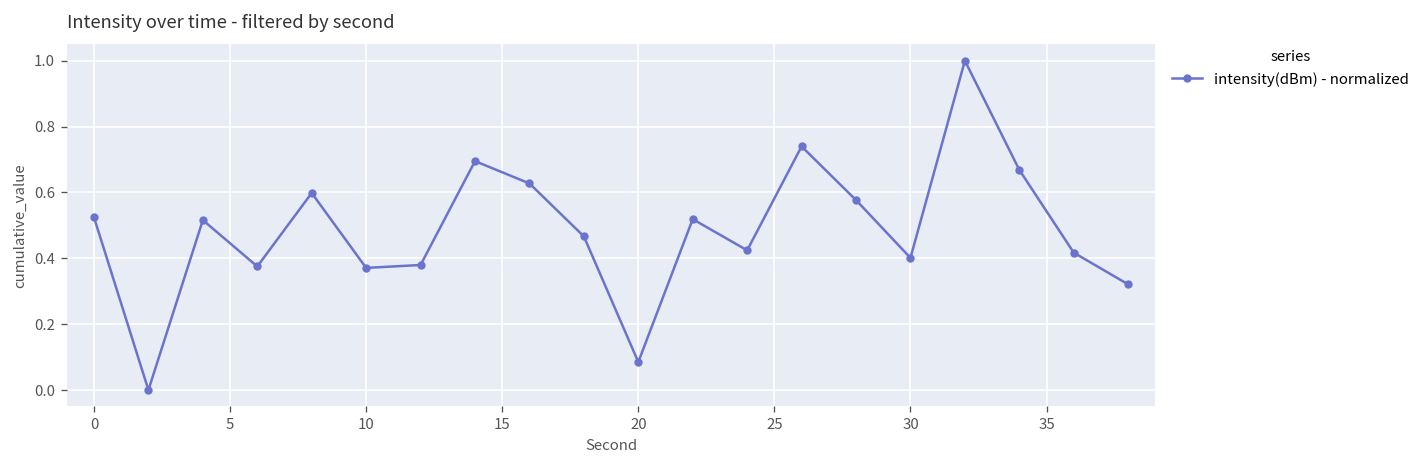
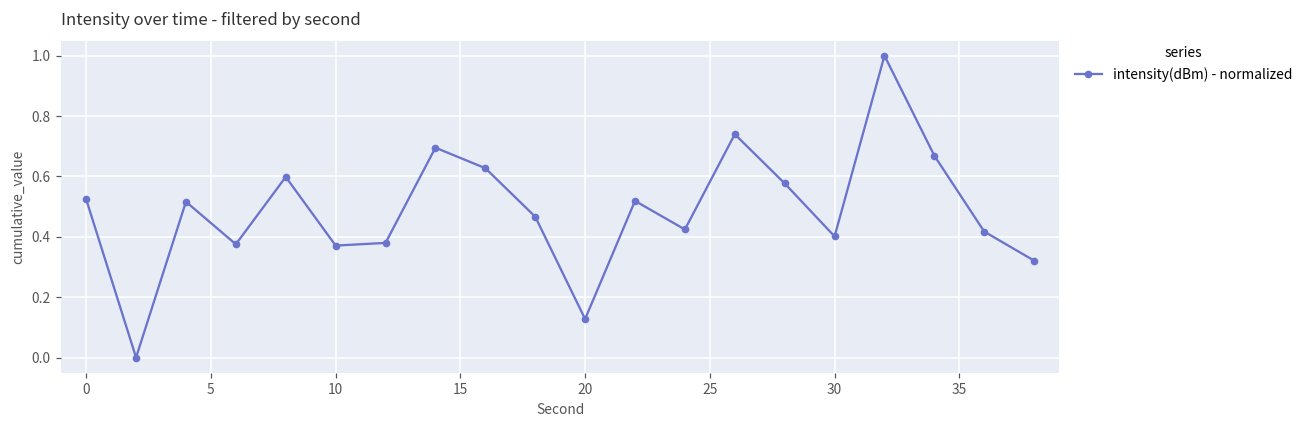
20: 0.08 -> 0.13
